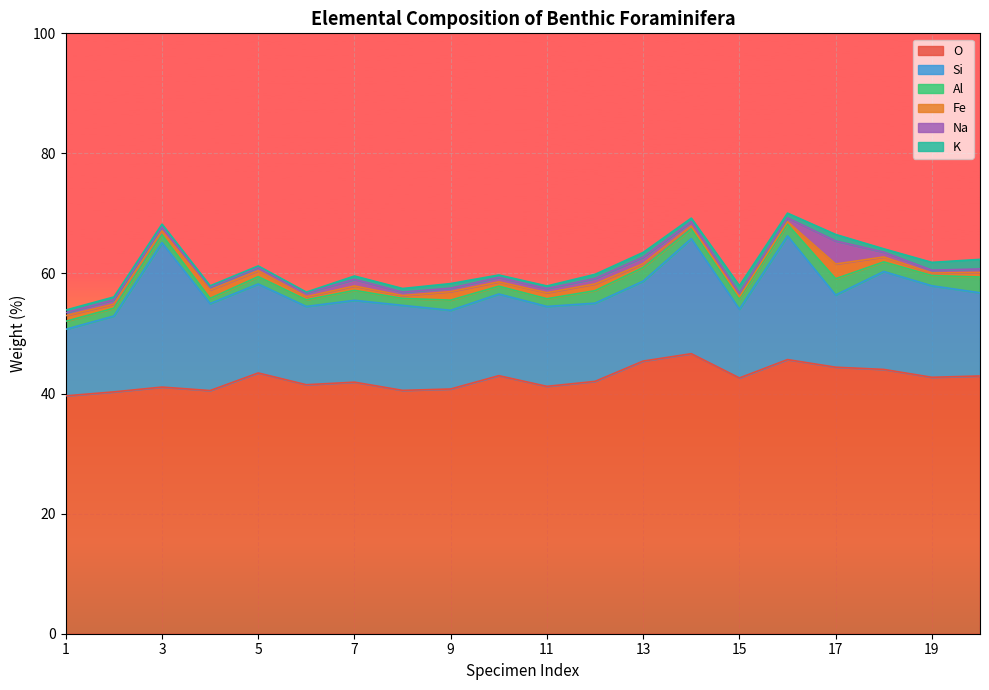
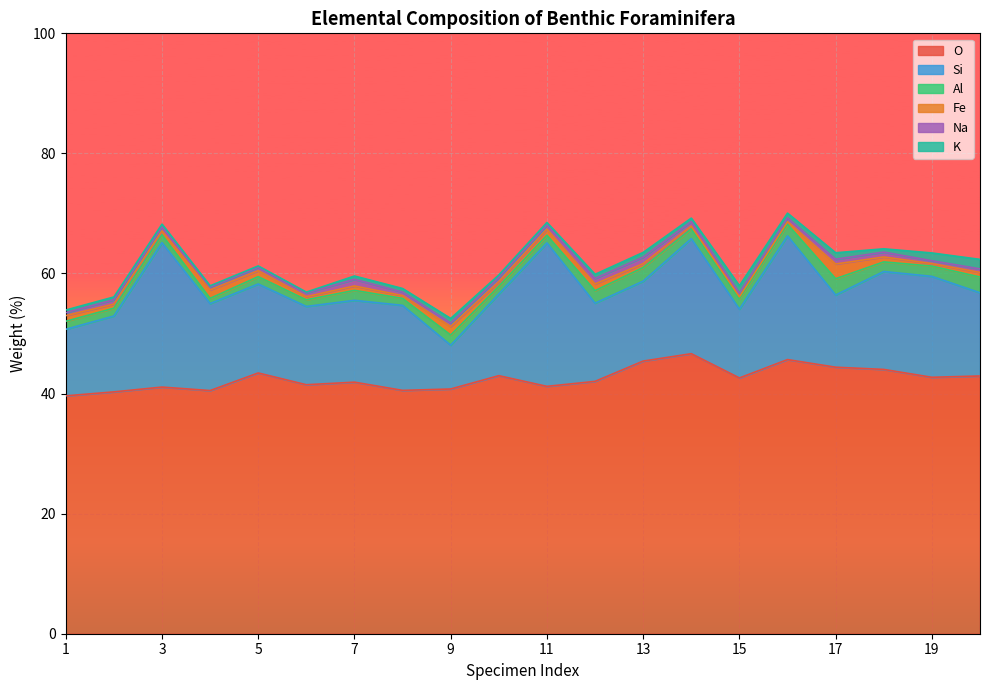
Si, 9: 13 -> 7
Si, 11: 13 -> 24
Na, 17: 4 -> 1
Si, 19: 15 -> 17
